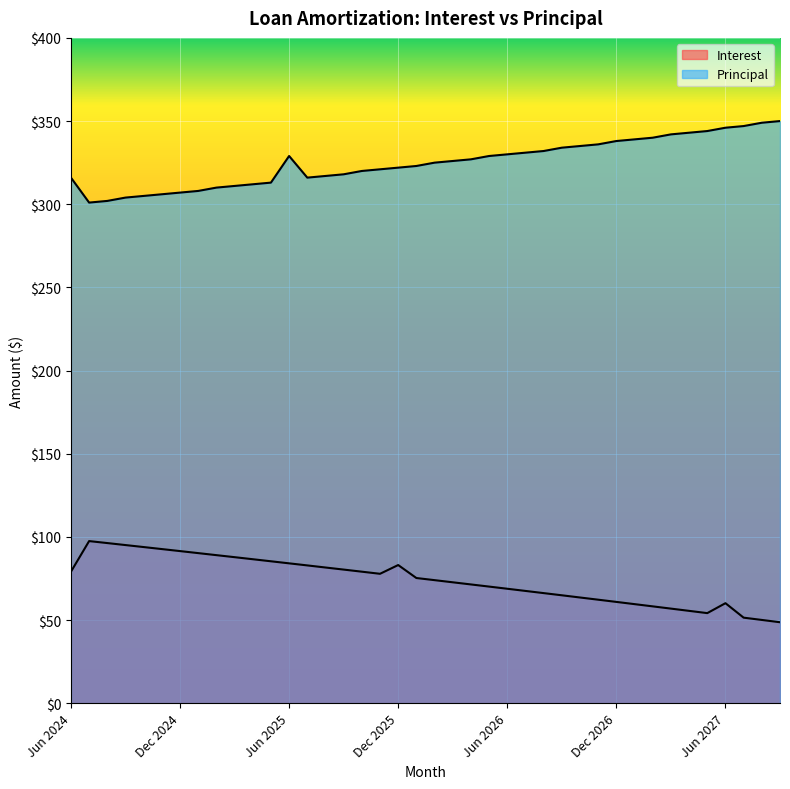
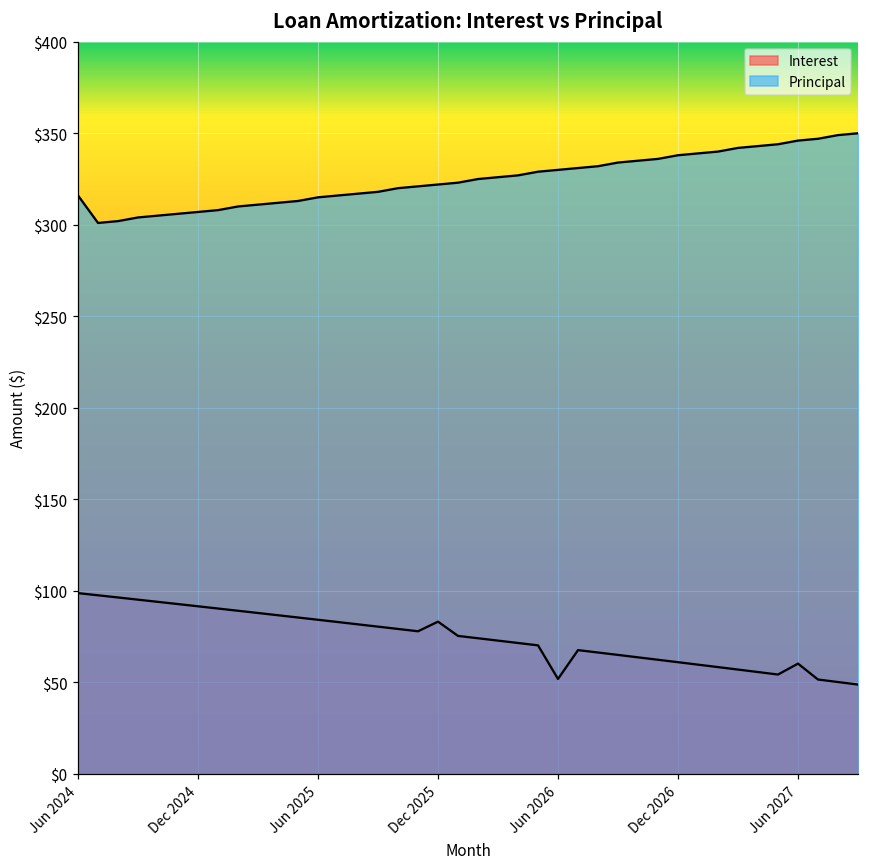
Interest, Jun 2024: $79 -> $99
Principal, Jun 2025: $329 -> $315
Interest, Jun 2026: $69 -> $52
